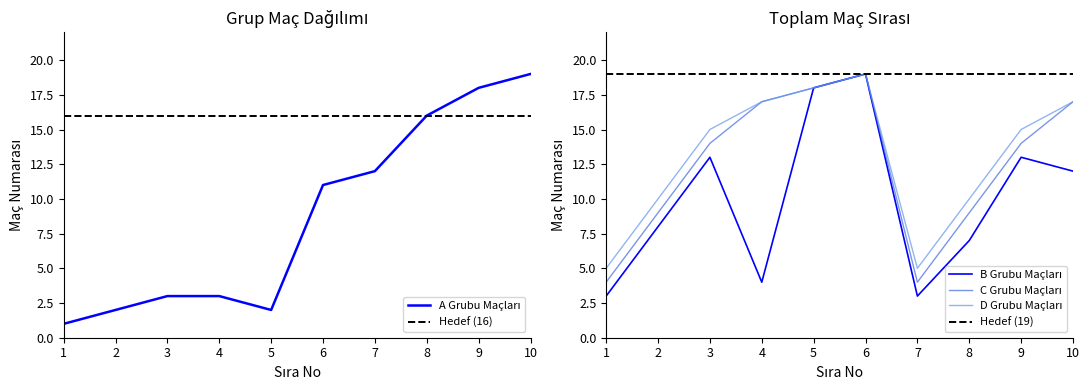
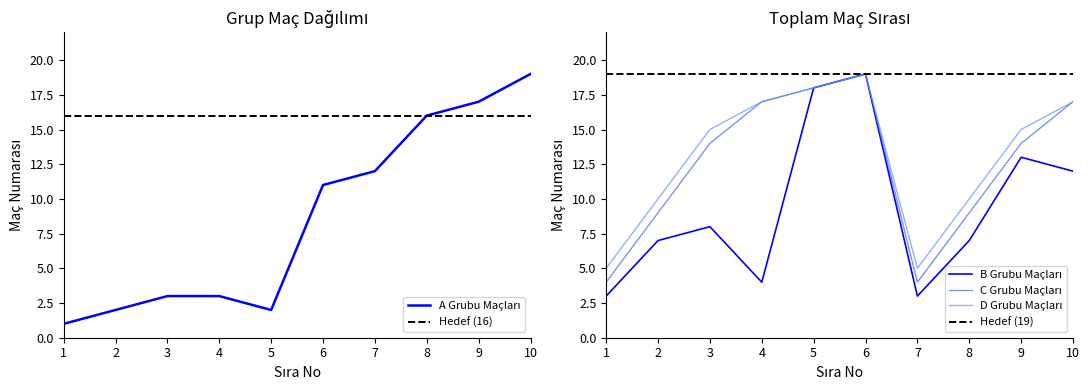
Grup Maç Dağılımı, 9: 18 -> 17
Toplam Maç Sırası, B Grubu Maçları, 2: 8 -> 7
Toplam Maç Sırası, B Grubu Maçları, 3: 13 -> 8
